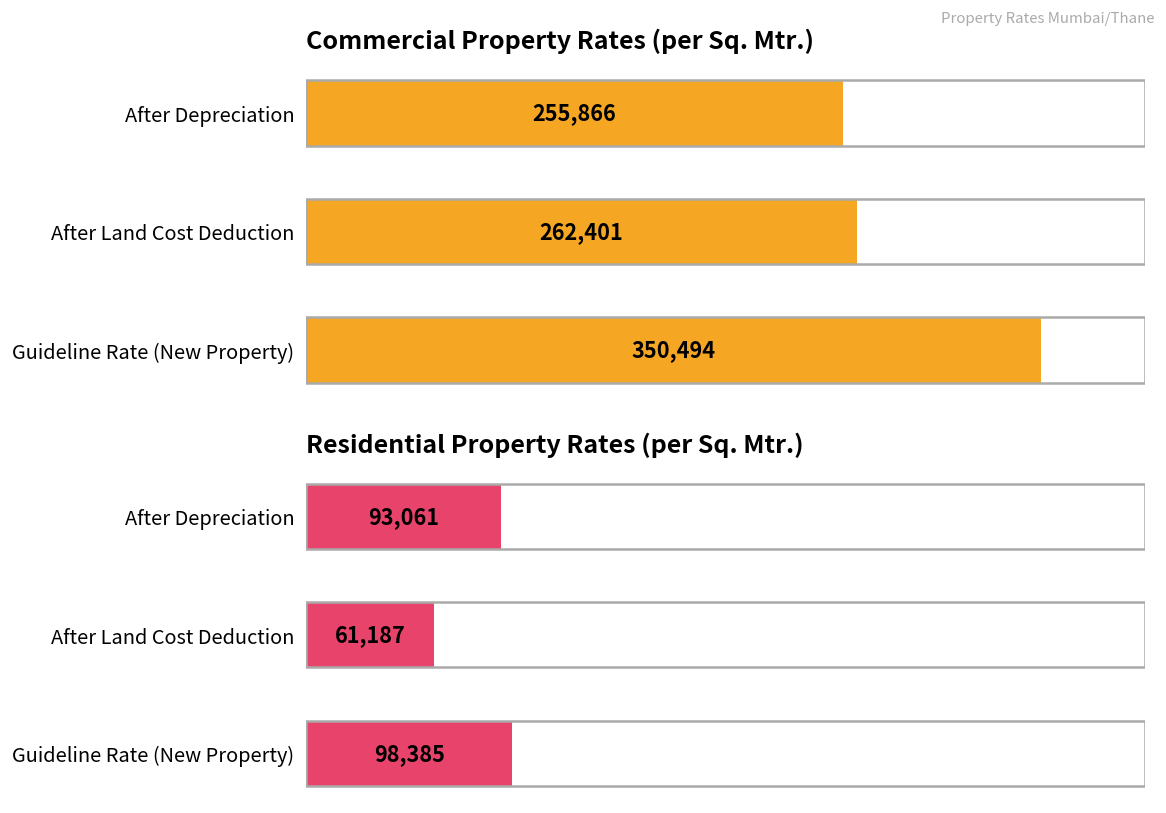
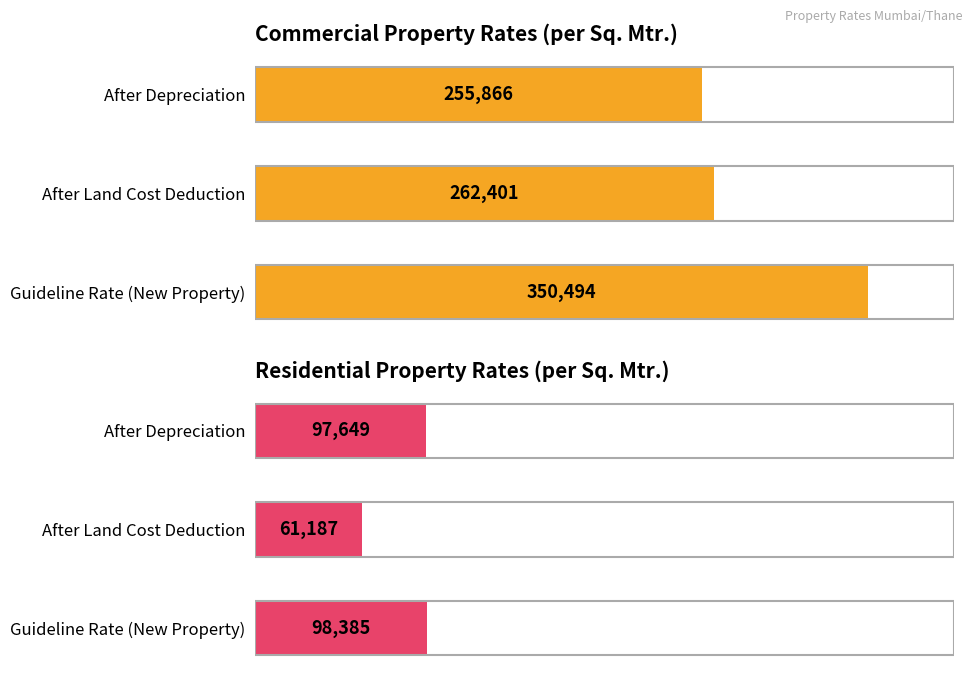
Residential Property Rates (per Sq. Mtr.), After Depreciation: 93,061 -> 97,649
